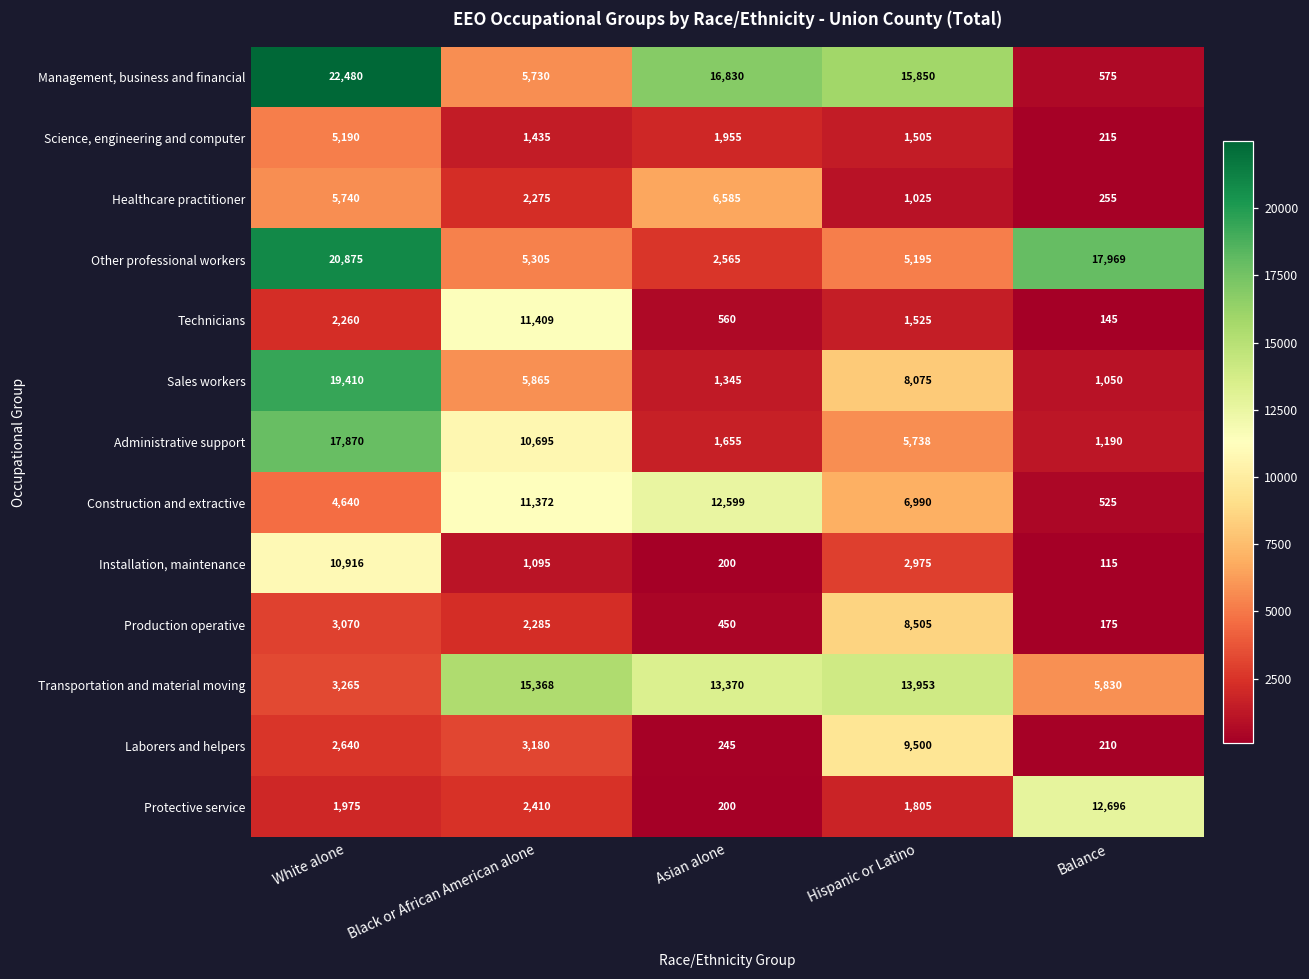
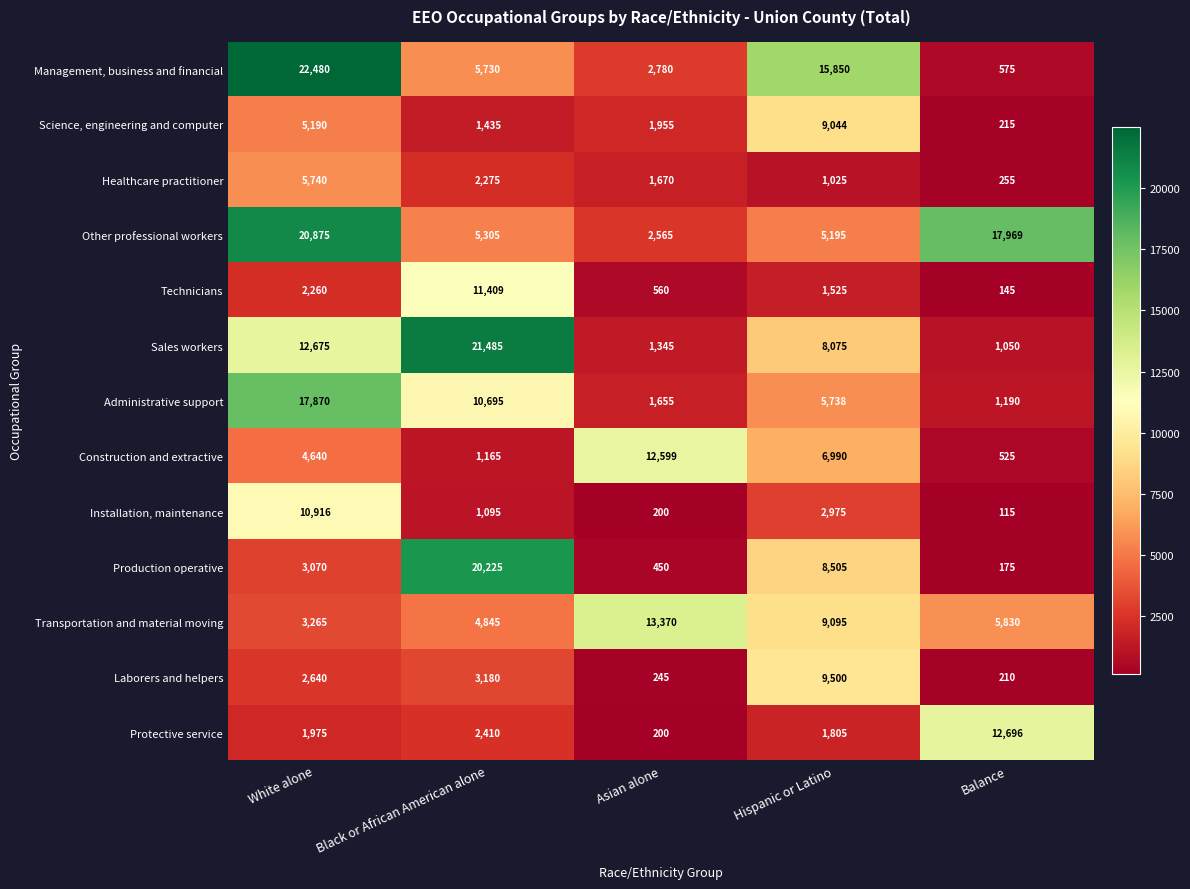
Management, business and financial, Asian alone: 16,830 -> 2,780
Science, engineering and computer, Hispanic or Latino: 1,505 -> 9,044
Healthcare practitioner, Asian alone: 6,585 -> 1,670
Sales workers, White alone: 19,410 -> 12,675
Sales workers, Black or African American alone: 5,865 -> 21,485
Construction and extractive, Black or African American alone: 11,372 -> 1,165
Production operative, Black or African American alone: 2,285 -> 20,225
Transportation and material moving, Black or African American alone: 15,368 -> 4,845
Transportation and material moving, Hispanic or Latino: 13,953 -> 9,095
